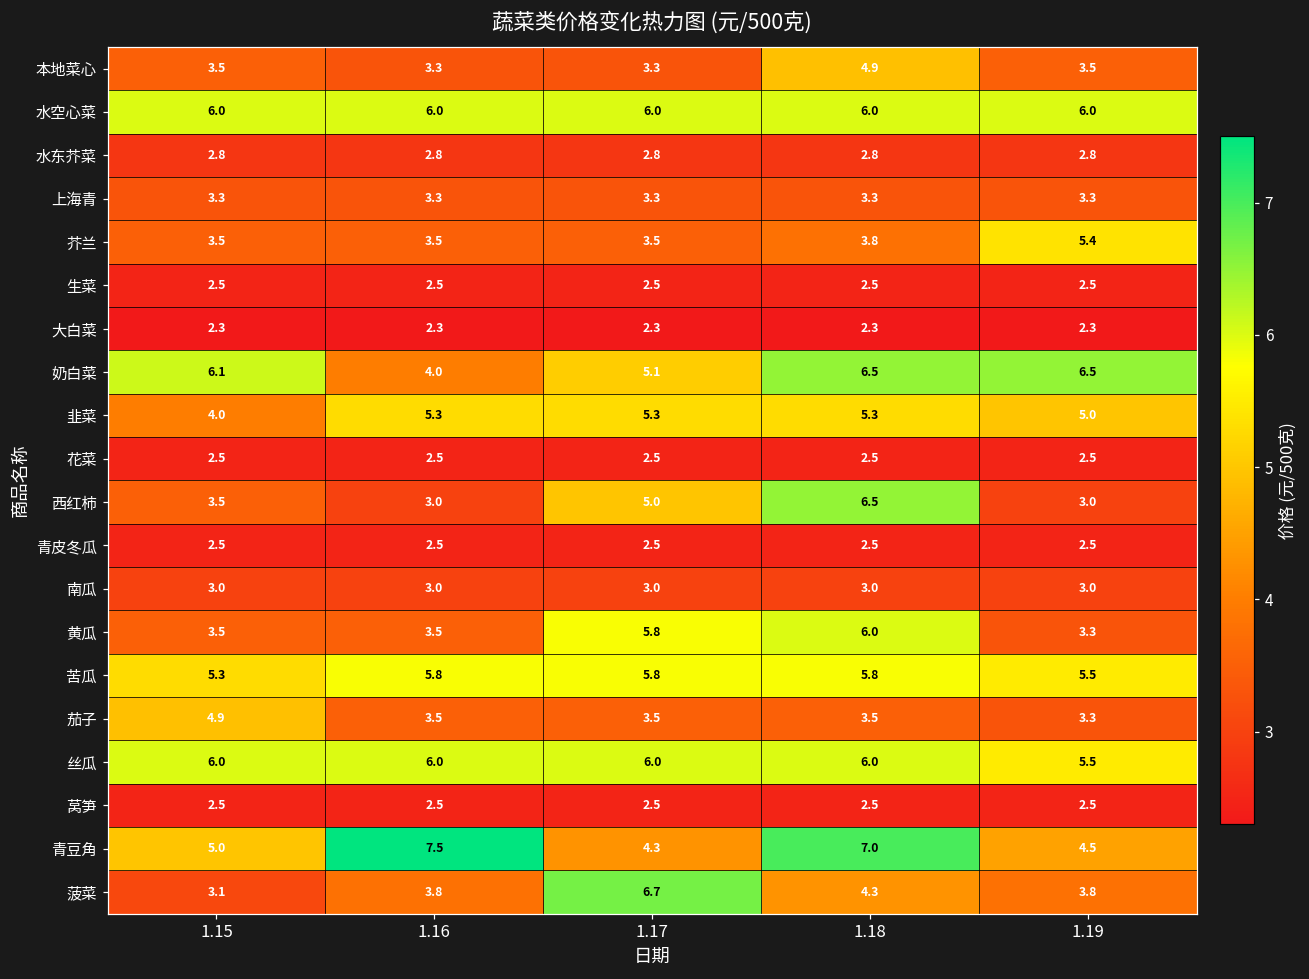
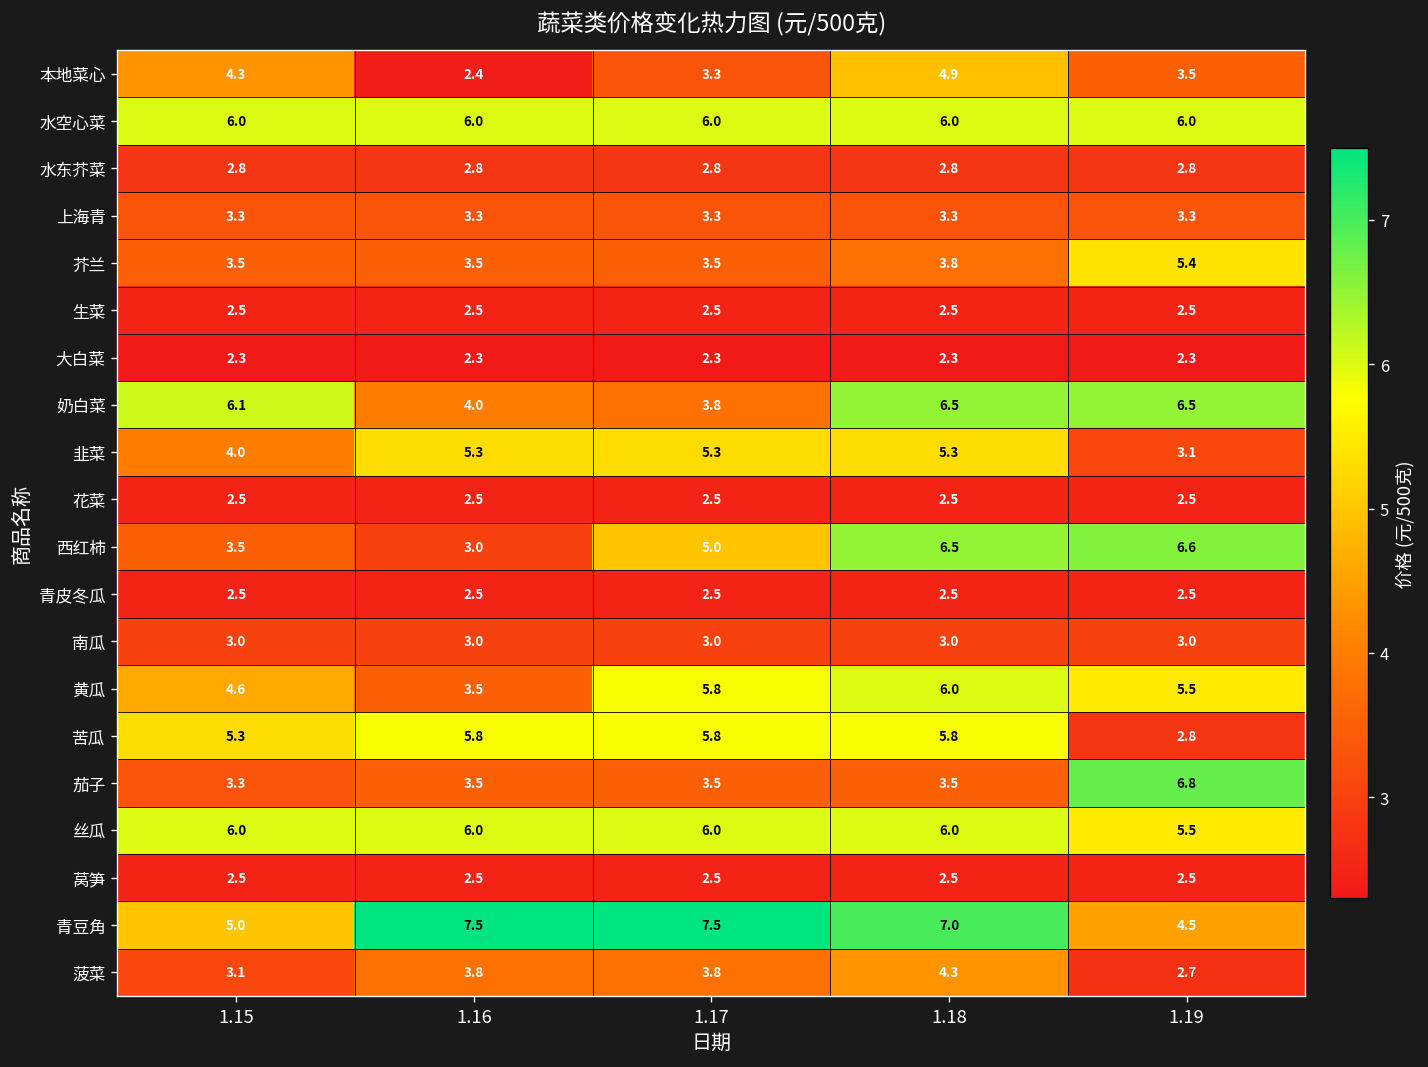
本地菜心, 1.15: 3.5 -> 4.3
本地菜心, 1.16: 3.3 -> 2.4
奶白菜, 1.17: 5.1 -> 3.8
韭菜, 1.19: 5.0 -> 3.1
西红柿, 1.19: 3.0 -> 6.6
黄瓜, 1.15: 3.5 -> 4.6
黄瓜, 1.19: 3.3 -> 5.5
苦瓜, 1.19: 5.5 -> 2.8
茄子, 1.15: 4.9 -> 3.3
茄子, 1.19: 3.3 -> 6.8
青豆角, 1.17: 4.3 -> 7.5
菠菜, 1.17: 6.7 -> 3.8
菠菜, 1.19: 3.8 -> 2.7
